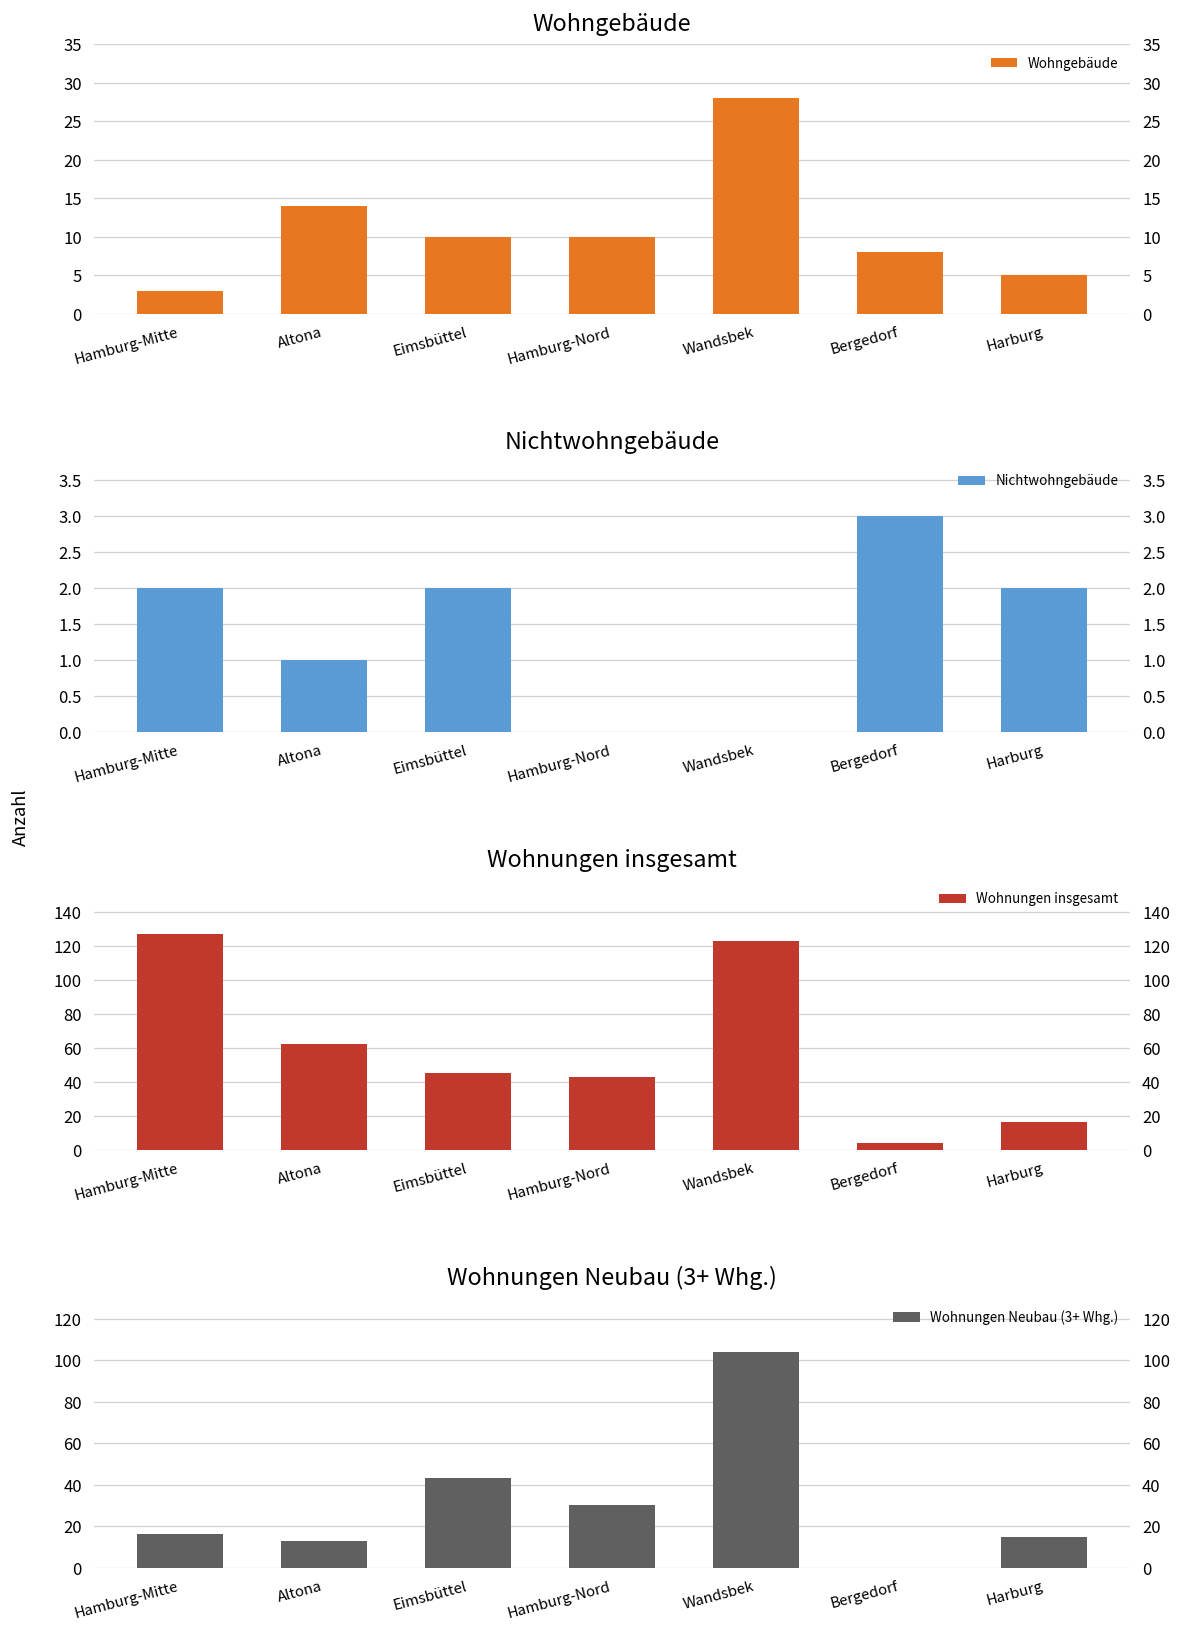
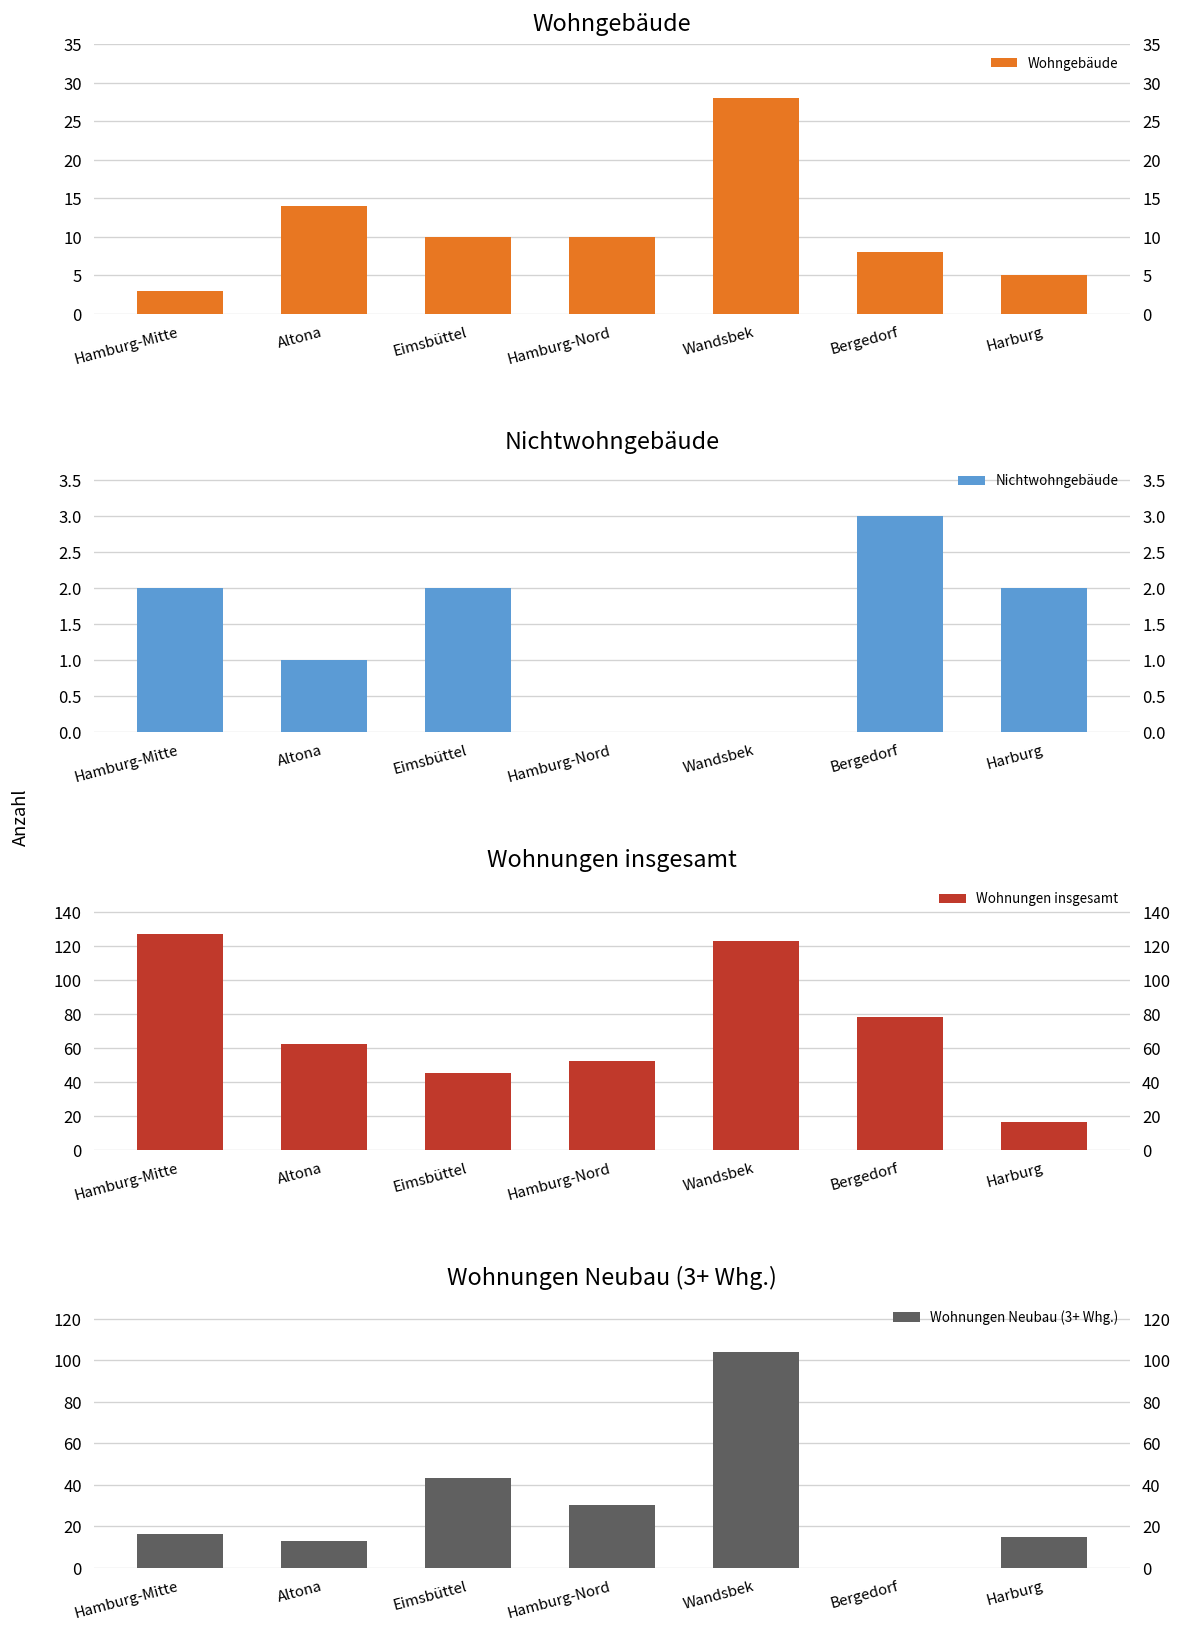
Wohnungen insgesamt, Hamburg-Nord: 43 -> 52
Wohnungen insgesamt, Bergedorf: 4 -> 78
